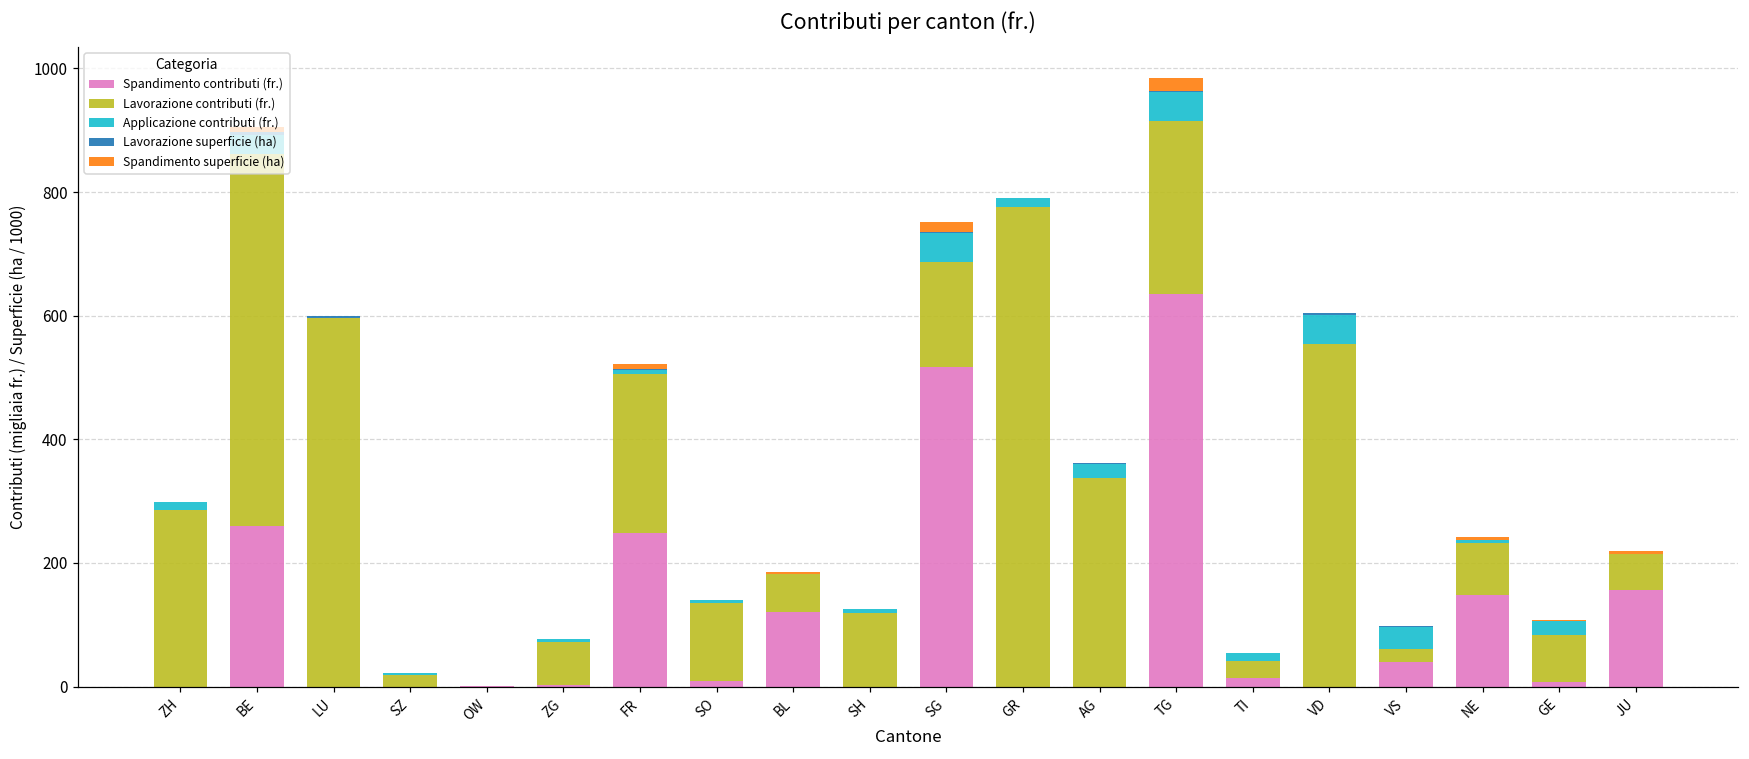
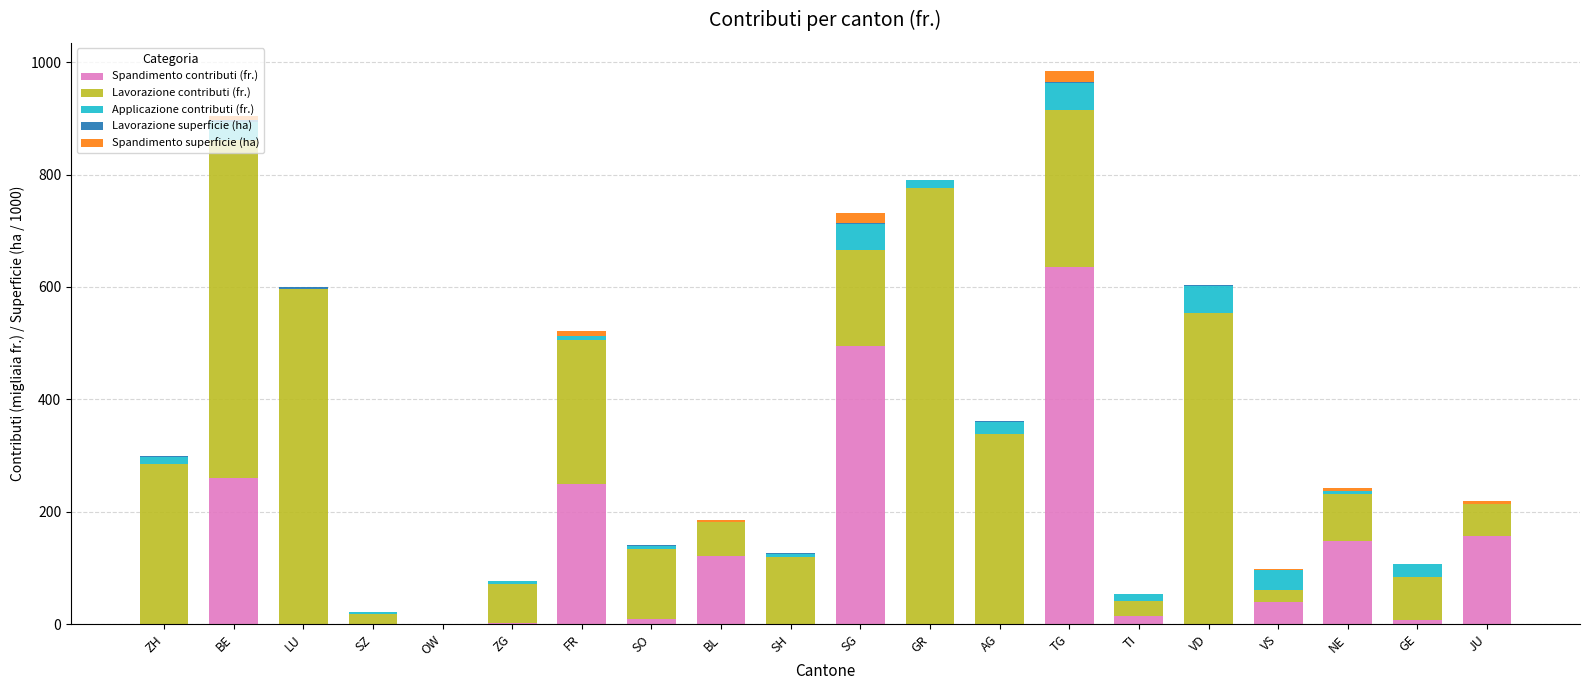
Spandimento contributi (fr.), SG: 520 -> 490
